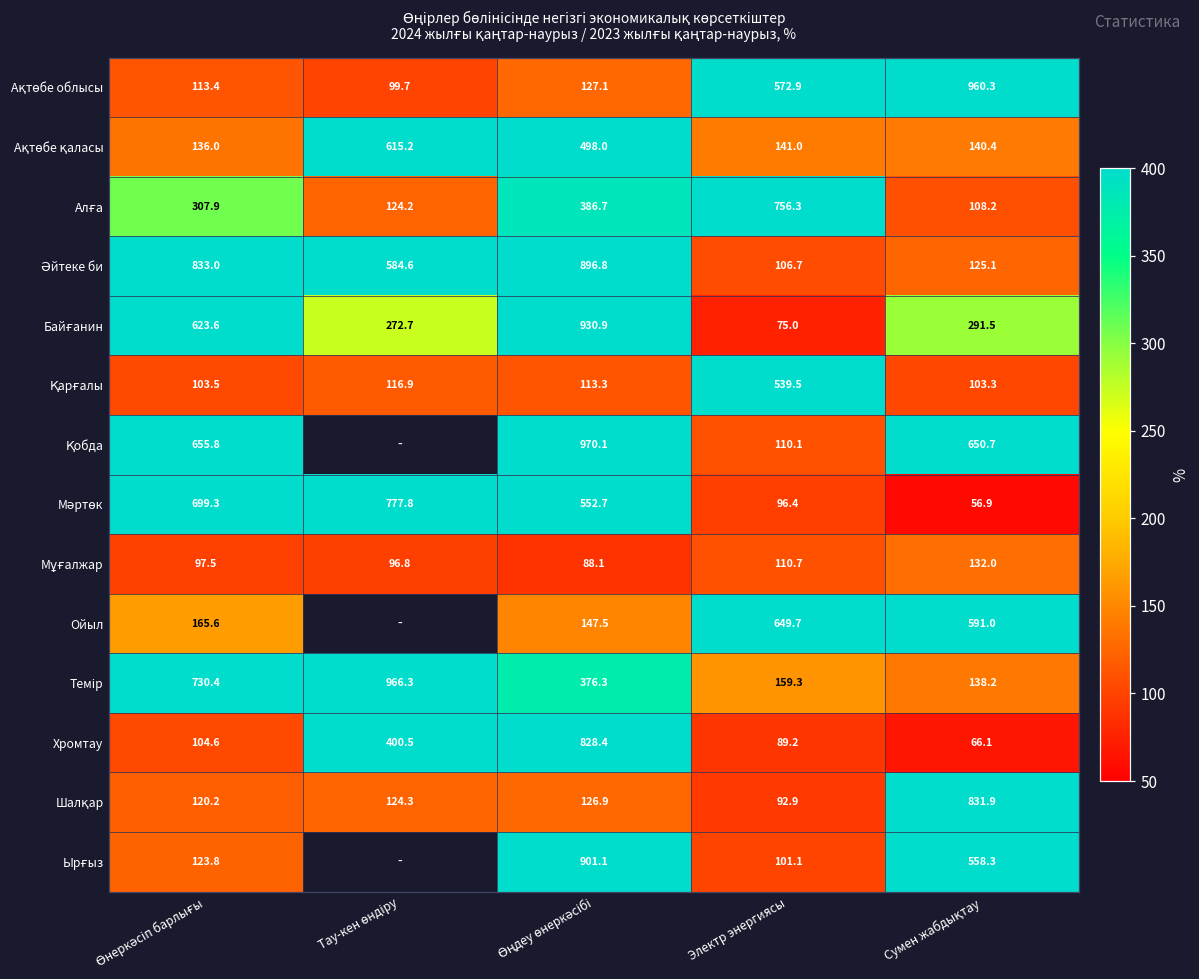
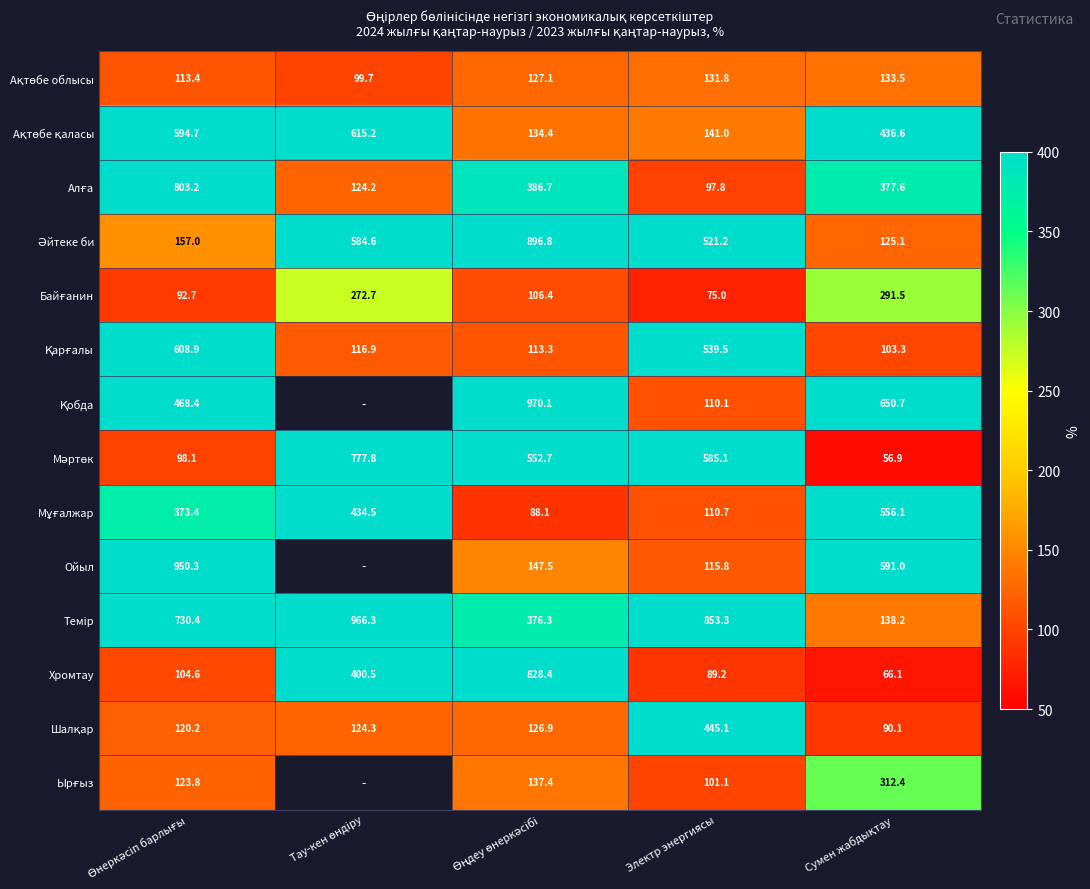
Ақтөбе облысы, Электр энергиясы: 572.9 -> 131.8
Ақтөбе облысы, Сумен жабдықтау: 960.3 -> 133.5
Ақтөбе қаласы, Өнеркәсіп барлығы: 136.0 -> 594.7
Ақтөбе қаласы, Өңдеу өнеркәсібі: 498.0 -> 134.4
Ақтөбе қаласы, Сумен жабдықтау: 140.4 -> 436.6
Алға, Өнеркәсіп барлығы: 307.9 -> 803.2
Алға, Электр энергиясы: 756.3 -> 97.8
Алға, Сумен жабдықтау: 108.2 -> 377.6
Әйтеке би, Өнеркәсіп барлығы: 833.0 -> 157.0
Әйтеке би, Электр энергиясы: 106.7 -> 521.2
Байғанин, Өнеркәсіп барлығы: 623.6 -> 92.7
Байғанин, Өңдеу өнеркәсібі: 930.9 -> 106.4
Қарғалы, Өнеркәсіп барлығы: 103.5 -> 608.9
Қобда, Өнеркәсіп барлығы: 655.8 -> 468.4
Мәртөк, Өнеркәсіп барлығы: 699.3 -> 98.1
Мәртөк, Электр энергиясы: 96.4 -> 585.1
Мұғалжар, Өнеркәсіп барлығы: 97.5 -> 373.4
Мұғалжар, Тау-кен өндіру: 96.8 -> 434.5
Мұғалжар, Сумен жабдықтау: 132.0 -> 556.1
Ойыл, Өнеркәсіп барлығы: 165.6 -> 950.3
Ойыл, Электр энергиясы: 649.7 -> 115.8
Темір, Электр энергиясы: 159.3 -> 853.3
Шалқар, Электр энергиясы: 92.9 -> 445.1
Шалқар, Сумен жабдықтау: 831.9 -> 90.1
Ырғыз, Өңдеу өнеркәсібі: 901.1 -> 137.4
Ырғыз, Сумен жабдықтау: 558.3 -> 312.4
